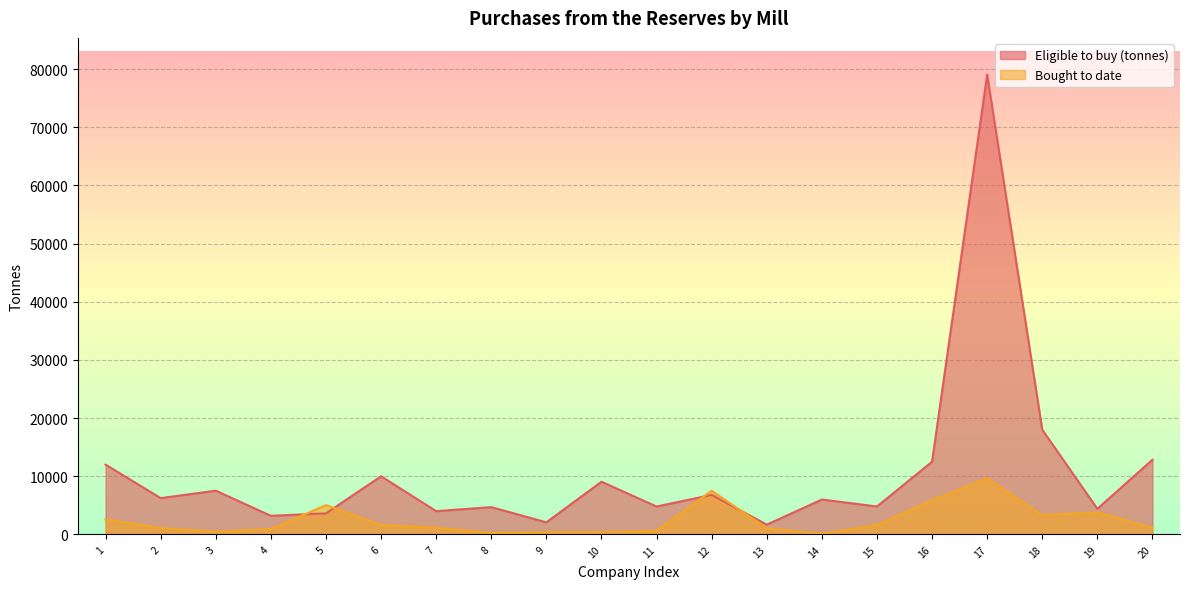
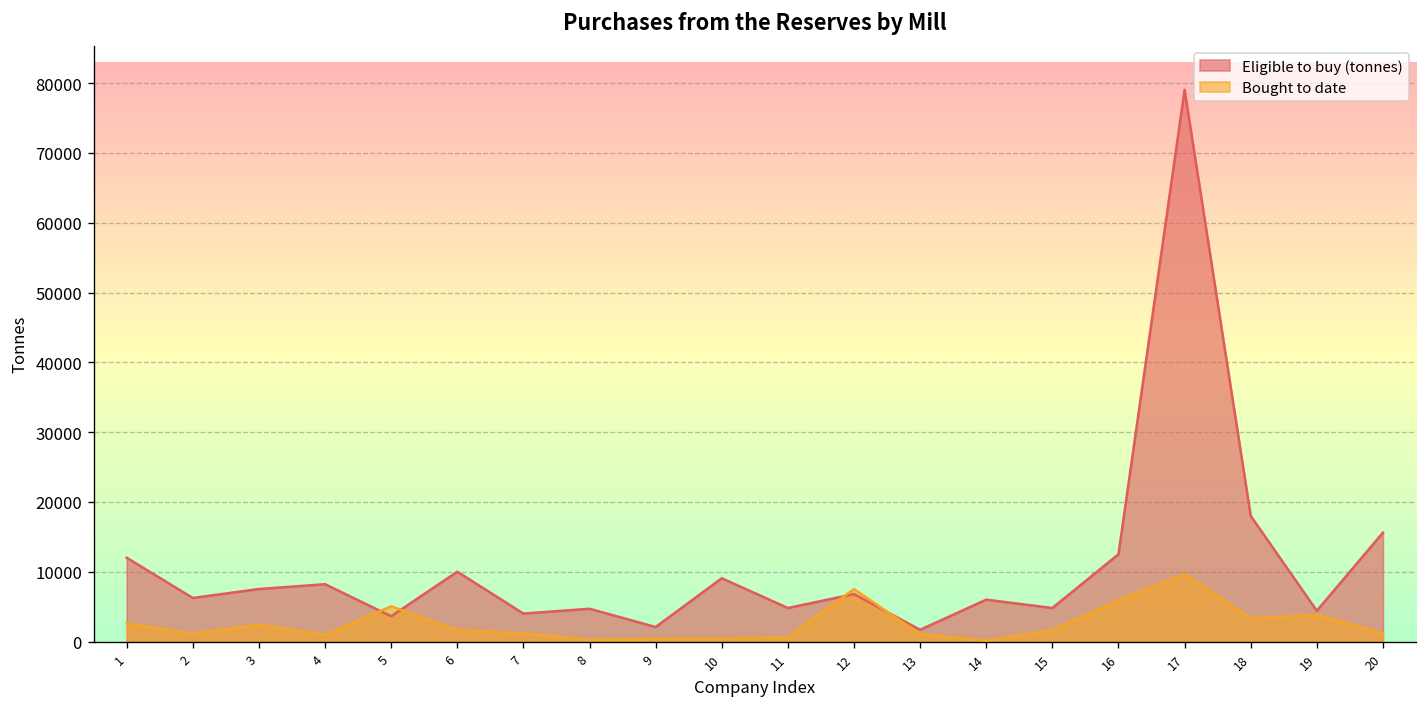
Bought to date, 3: 0 -> 2000
Eligible to buy (tonnes), 4: 3000 -> 8000
Eligible to buy (tonnes), 20: 13000 -> 16000
